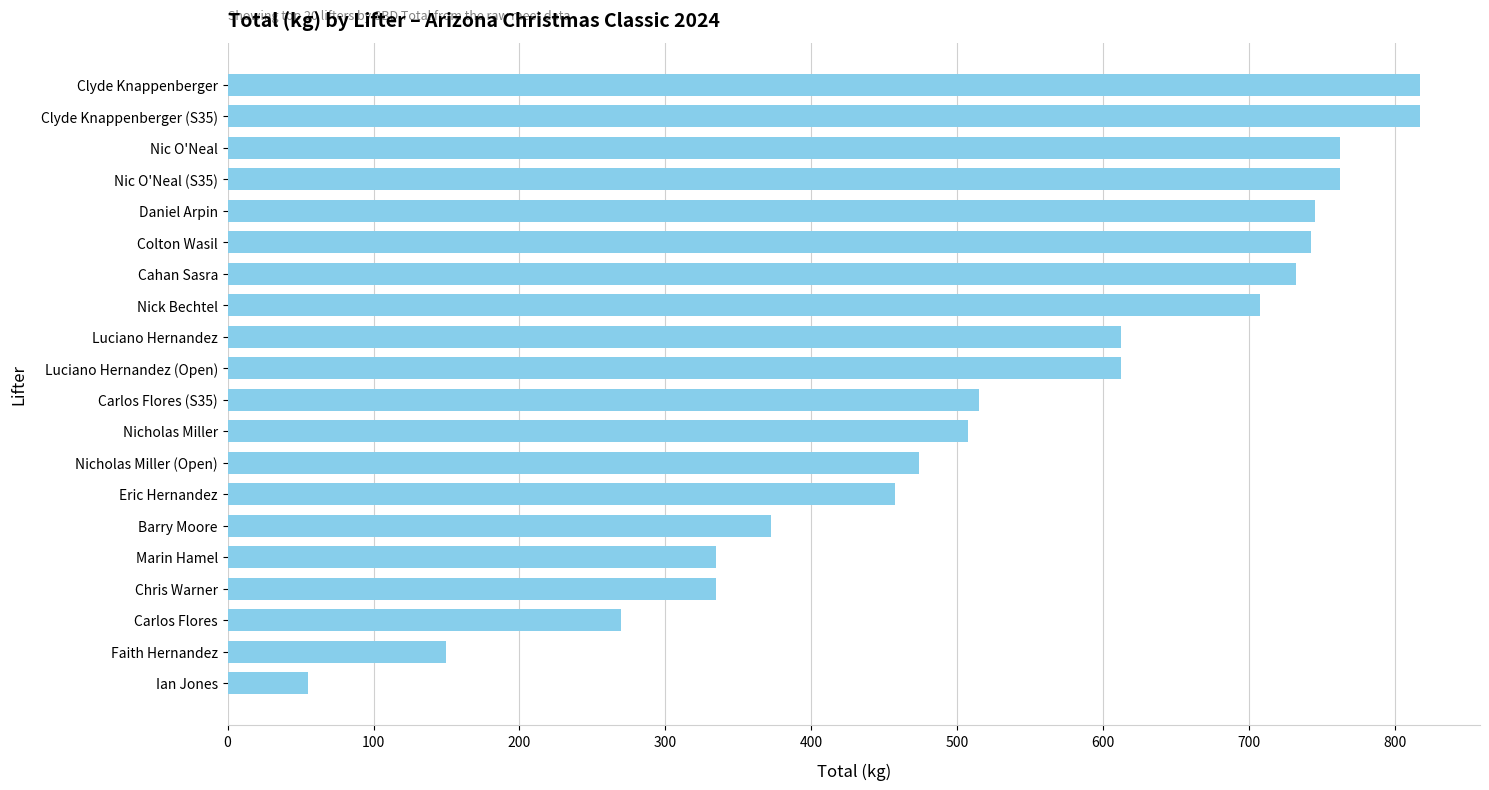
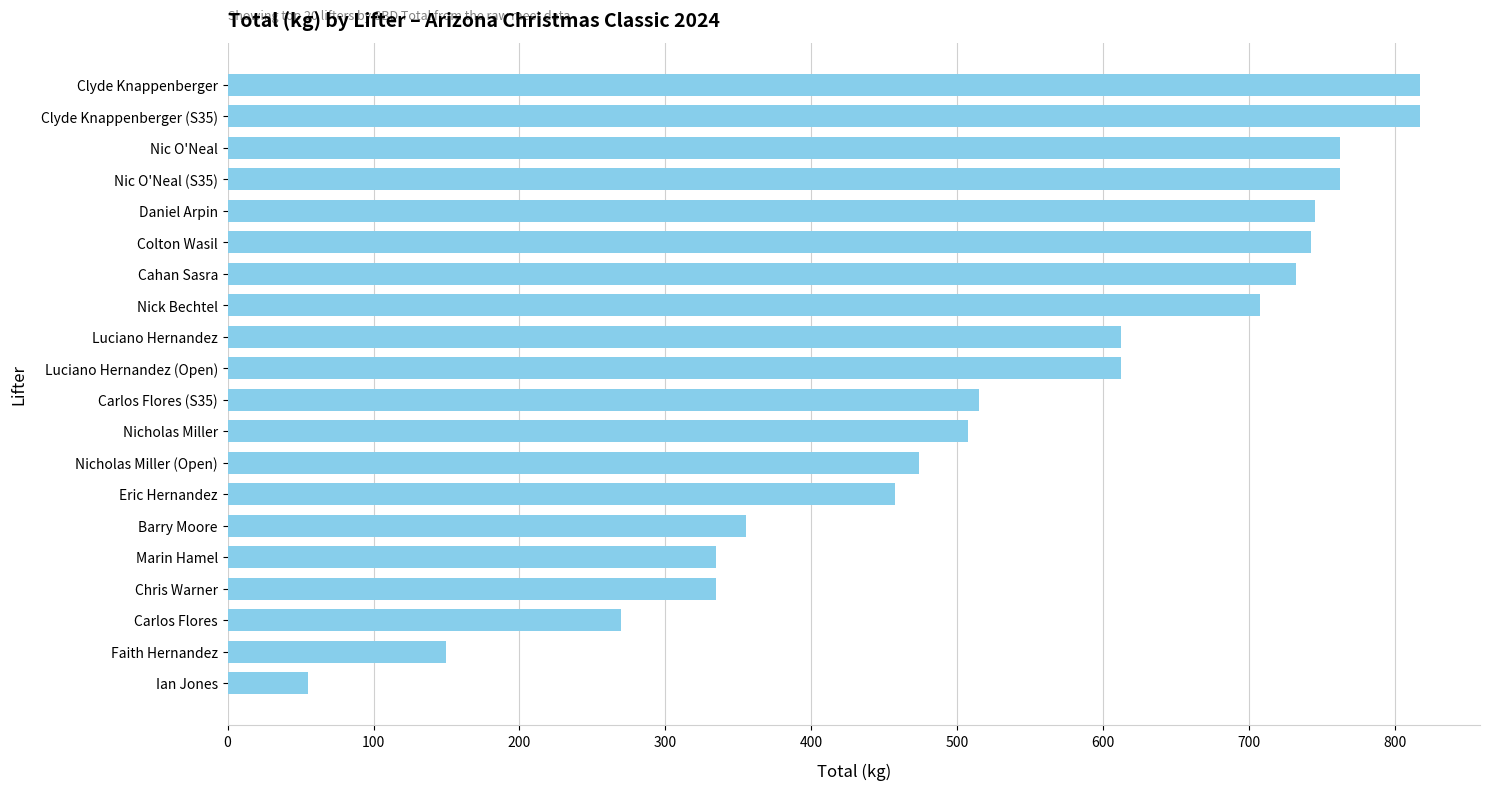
Barry Moore: 373 -> 355
